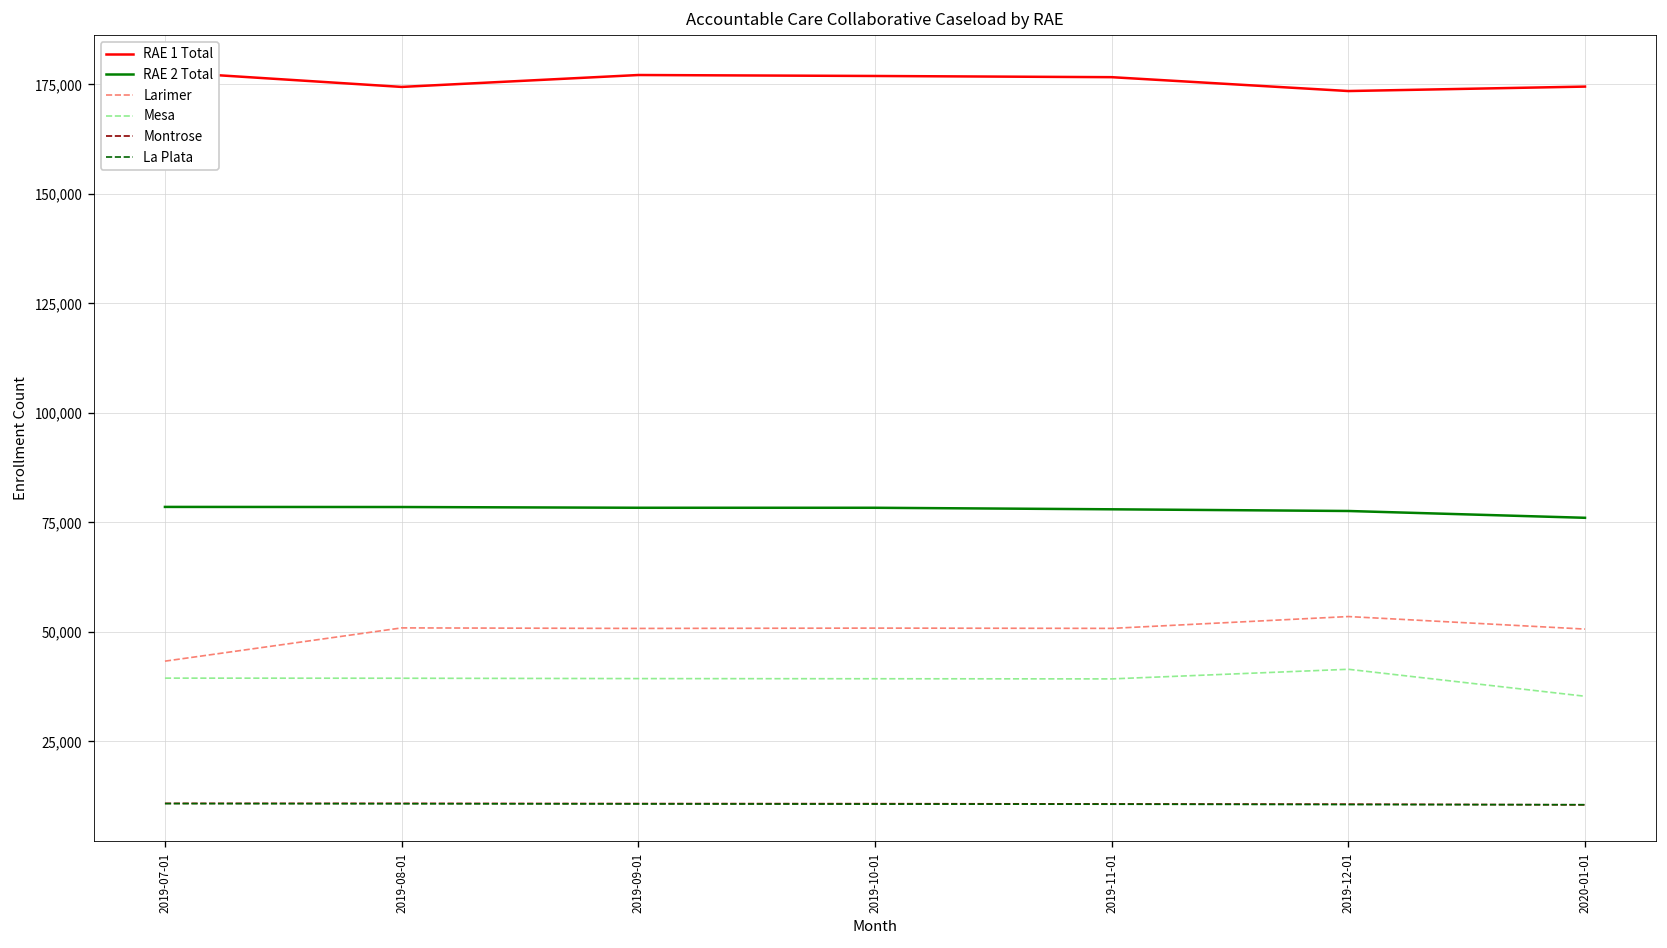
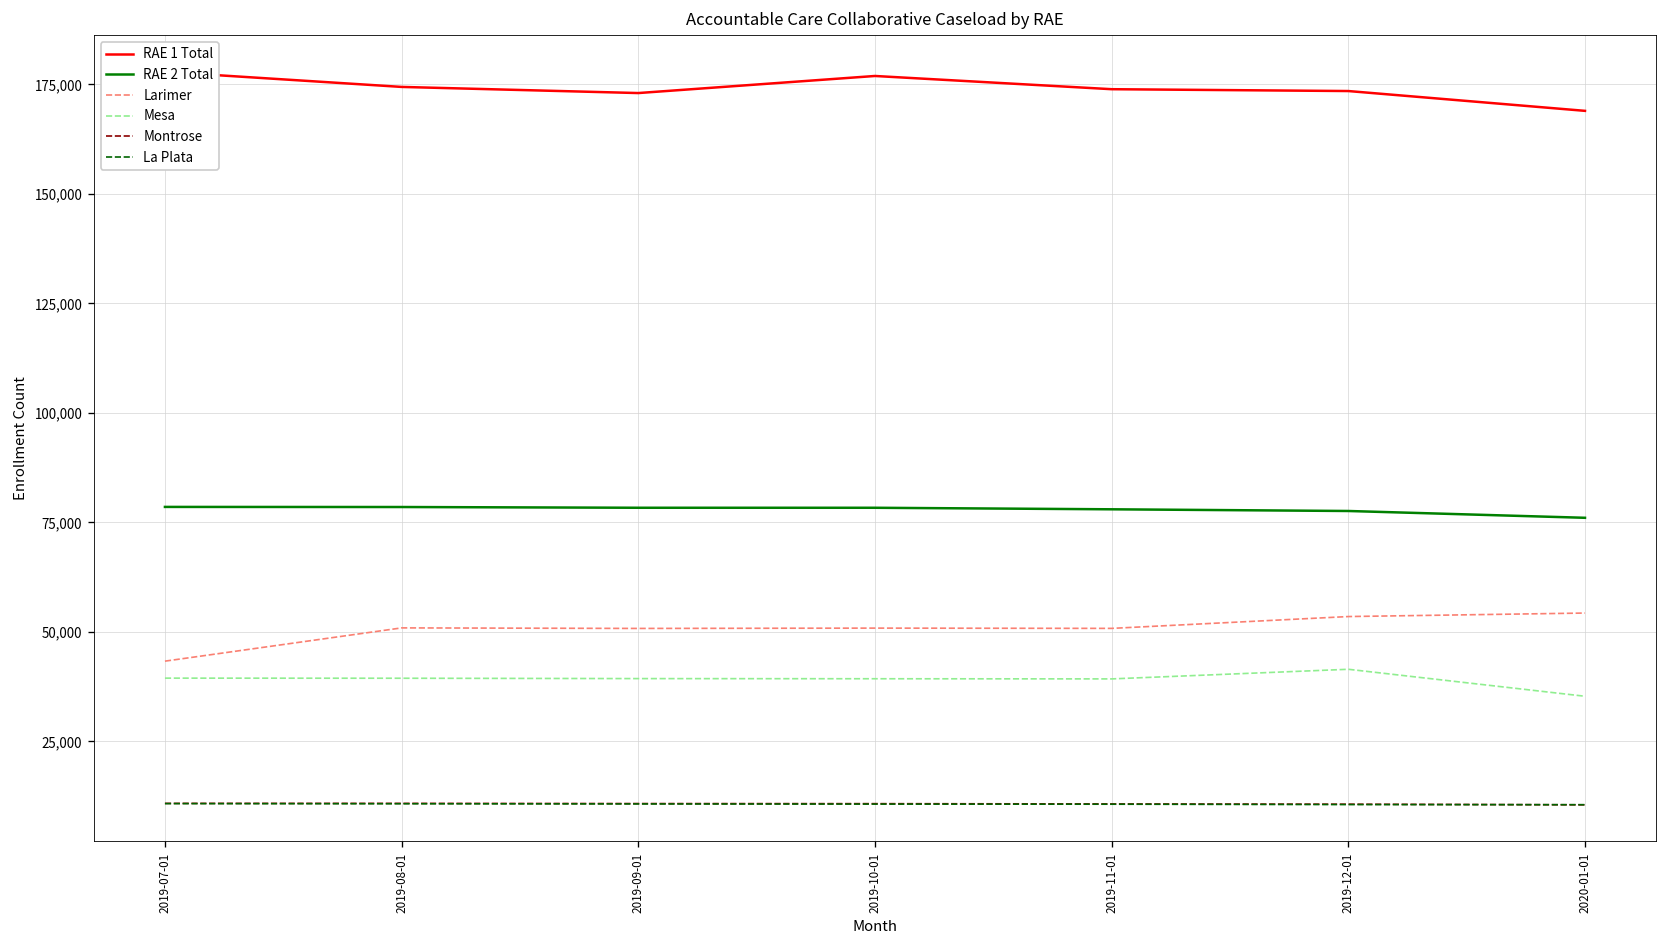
RAE 1 Total, 2019-09-01: 177,000 -> 173,000
RAE 1 Total, 2019-11-01: 177,000 -> 174,000
RAE 1 Total, 2020-01-01: 174,000 -> 169,000
Larimer, 2020-01-01: 51,000 -> 54,000
